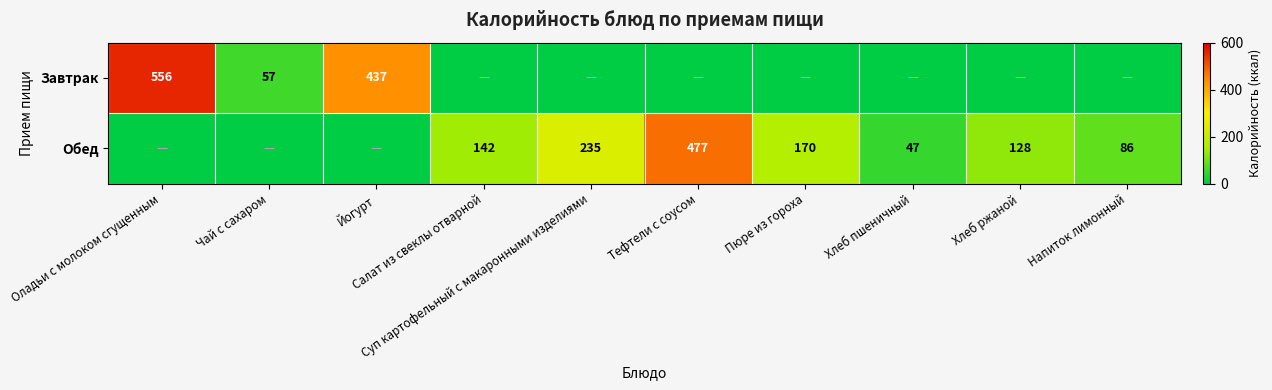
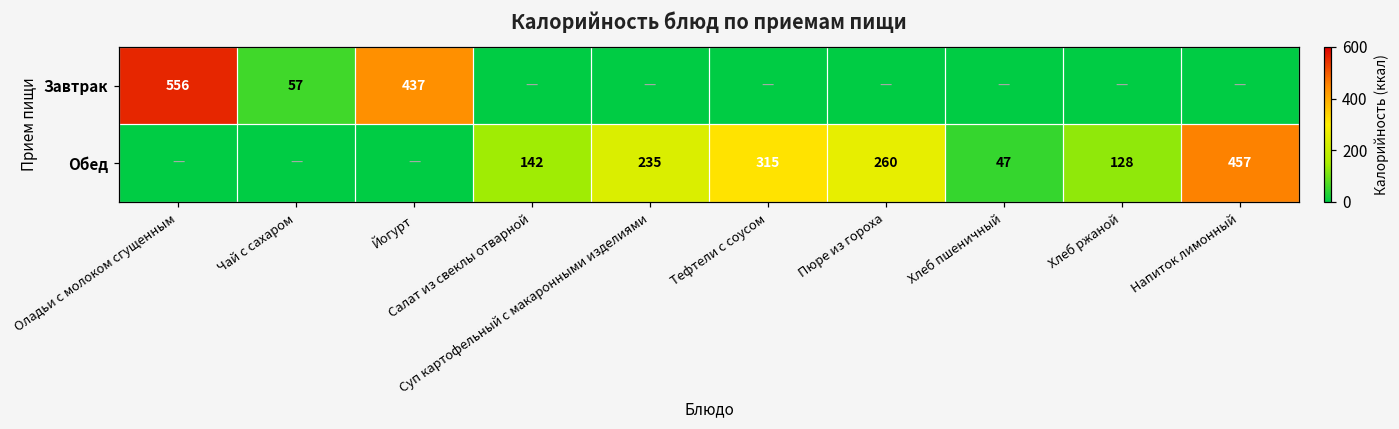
Обед, Тефтели с соусом: 477 -> 315
Обед, Пюре из гороха: 170 -> 260
Обед, Напиток лимонный: 86 -> 457
